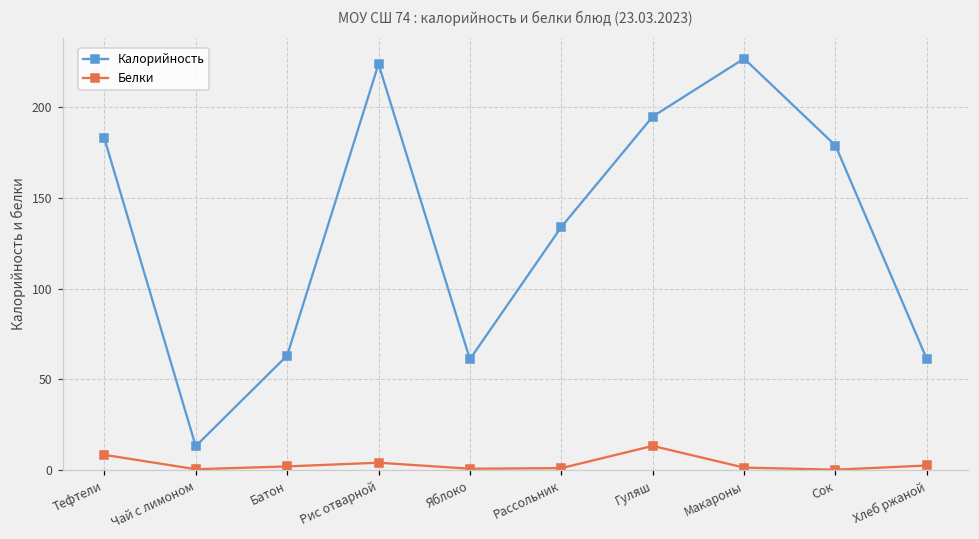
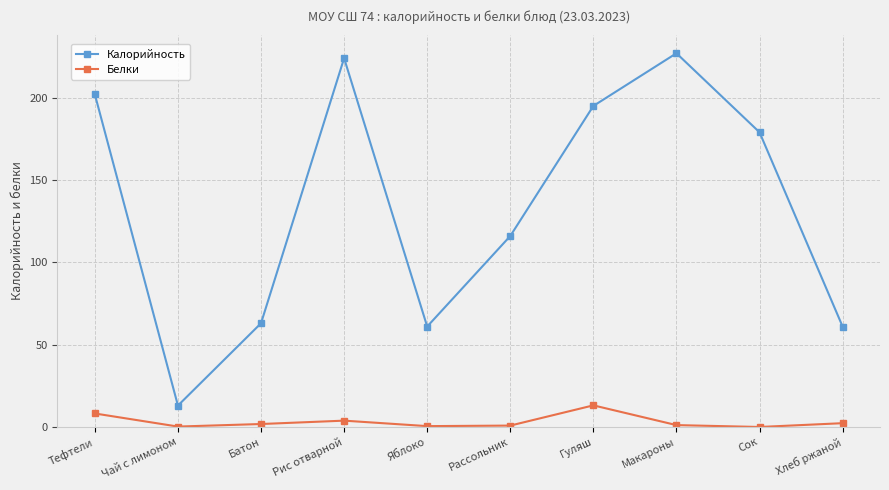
Калорийность, Тефтели: 183 -> 202
Калорийность, Рассольник: 134 -> 116
